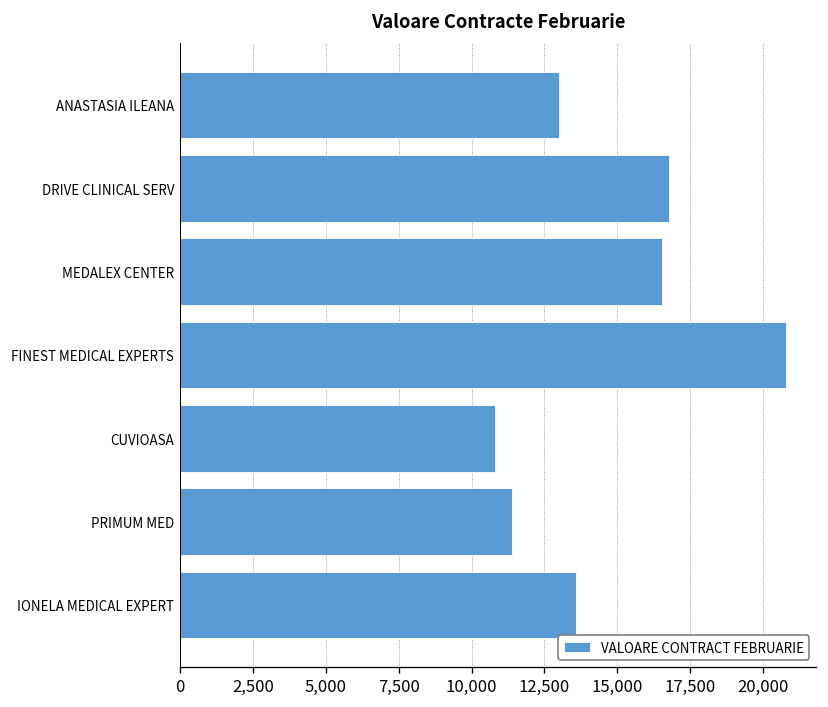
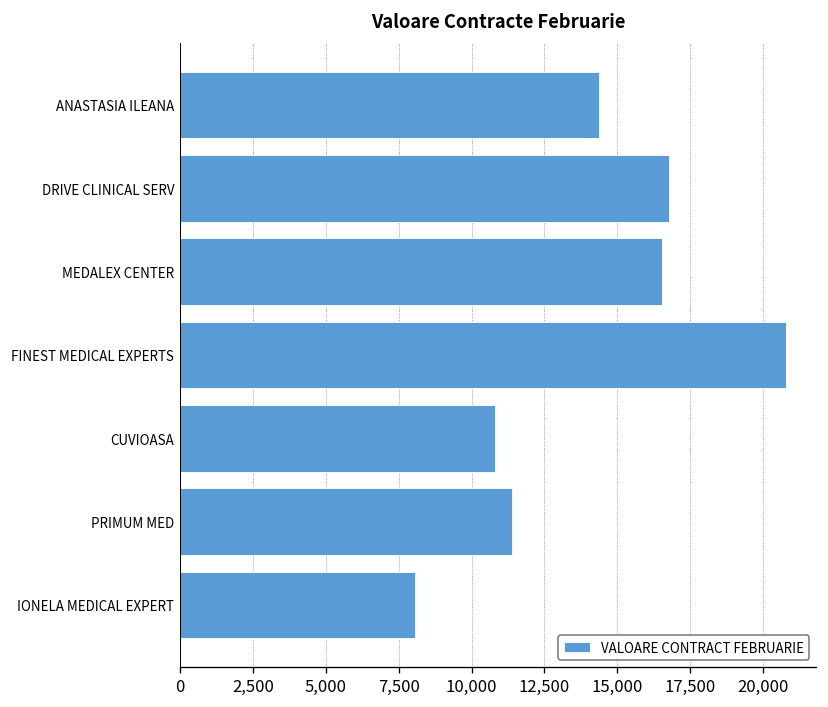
ANASTASIA ILEANA: 13,000 -> 14,400
IONELA MEDICAL EXPERT: 13,600 -> 8,100
